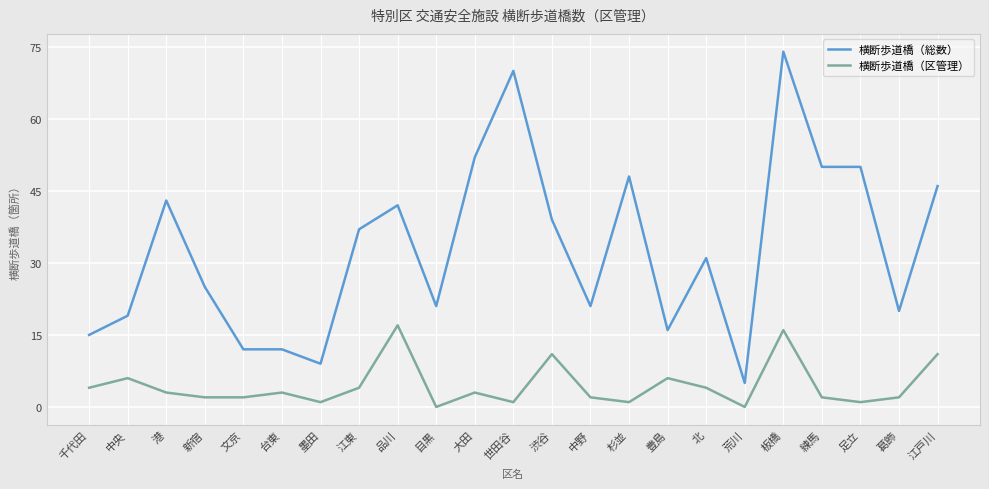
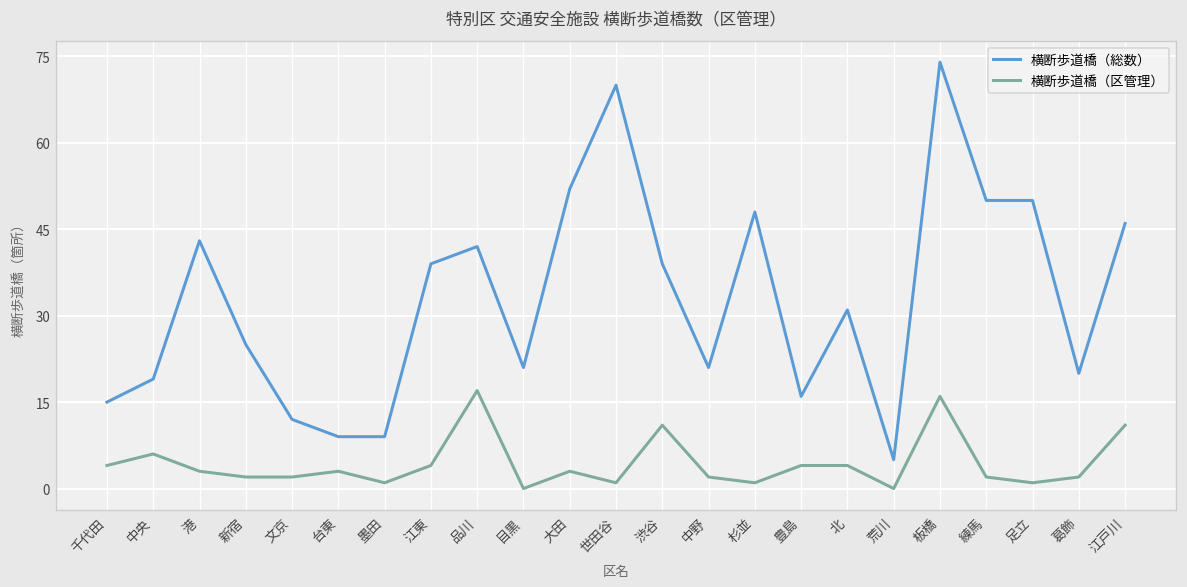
横断歩道橋（総数）, 台東: 12 -> 9
横断歩道橋（総数）, 江東: 37 -> 39
横断歩道橋（区管理）, 豊島: 6 -> 4
